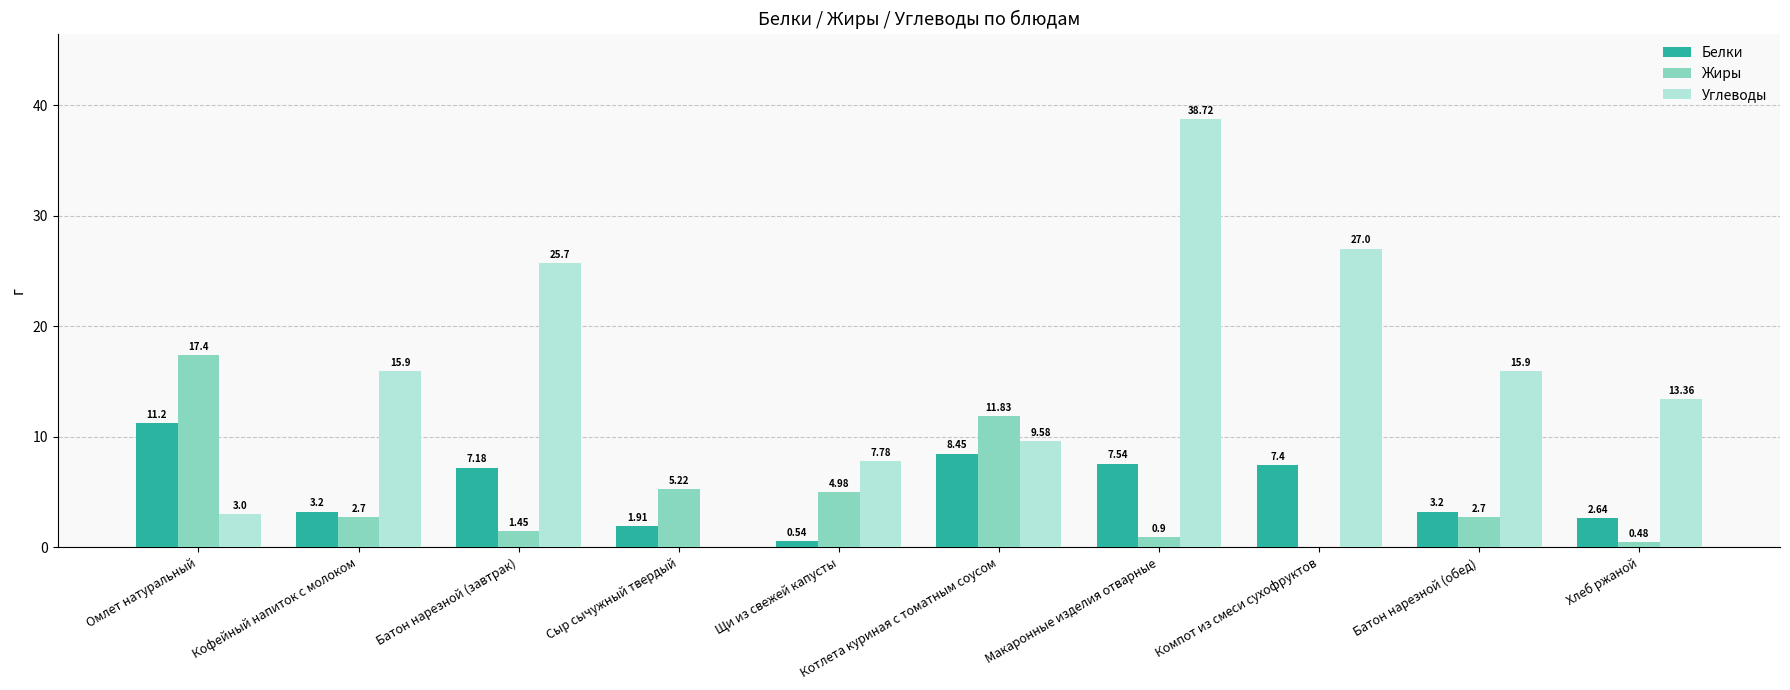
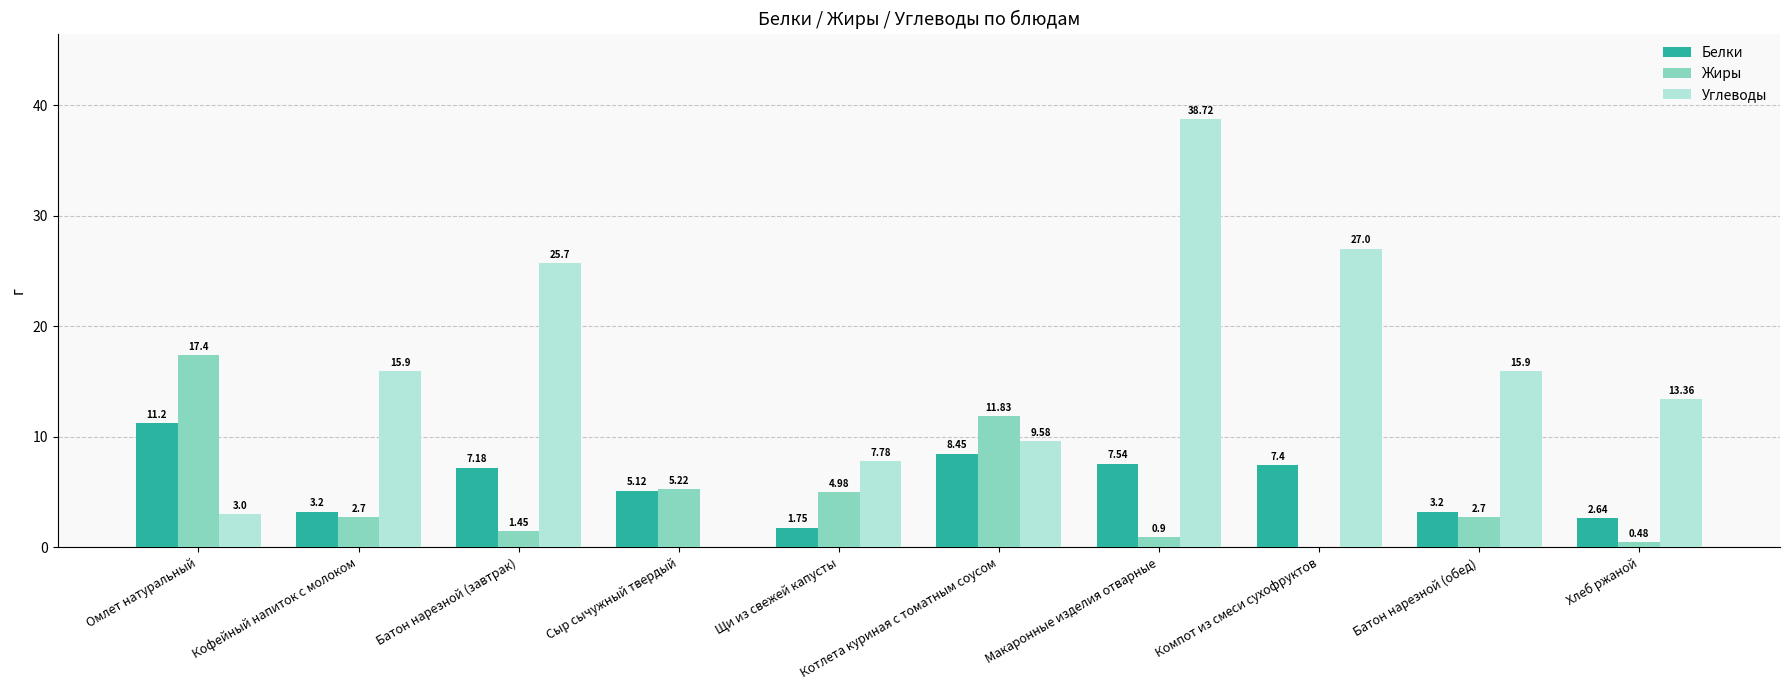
Белки, Сыр сычужный твердый: 1.91 -> 5.12
Белки, Щи из свежей капусты: 0.54 -> 1.75
